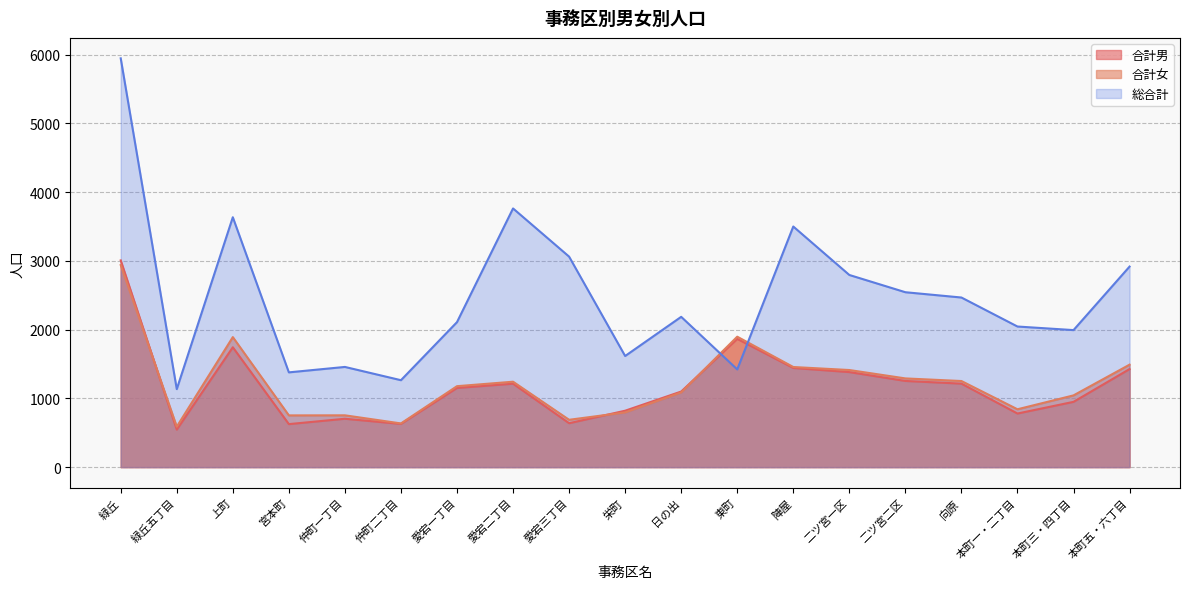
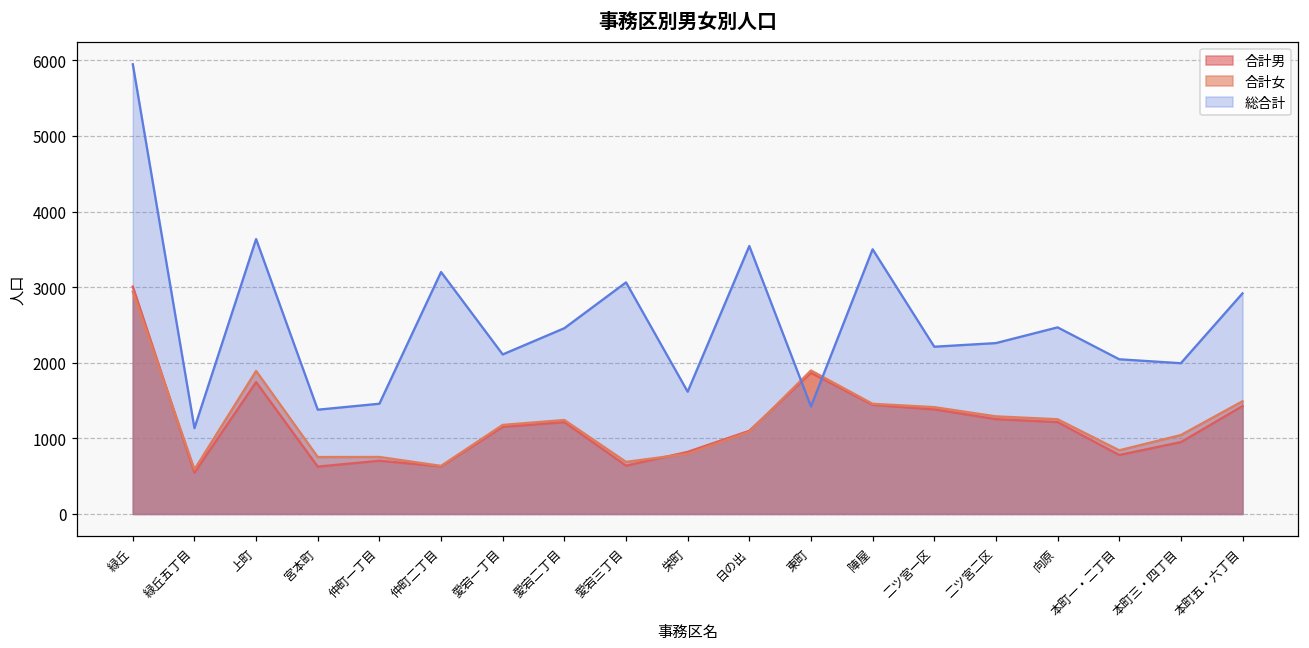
総合計, 仲町二丁目: 1300 -> 3200
総合計, 愛宕二丁目: 3800 -> 2500
総合計, 日の出: 2200 -> 3500
総合計, 二ツ宮一区: 2800 -> 2200
総合計, 二ツ宮二区: 2500 -> 2300
